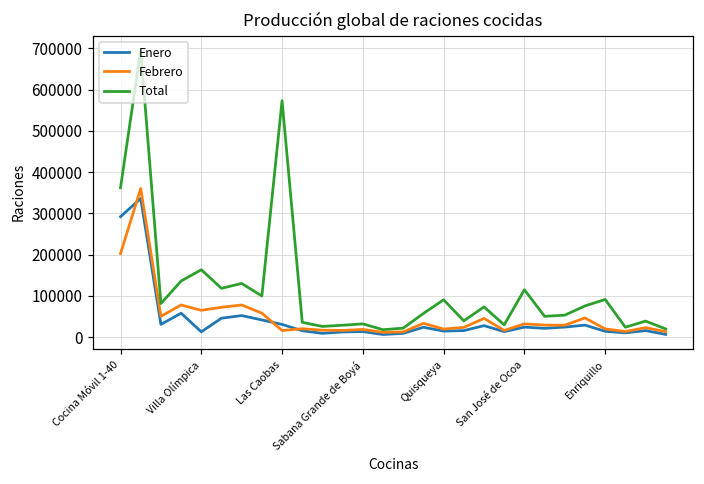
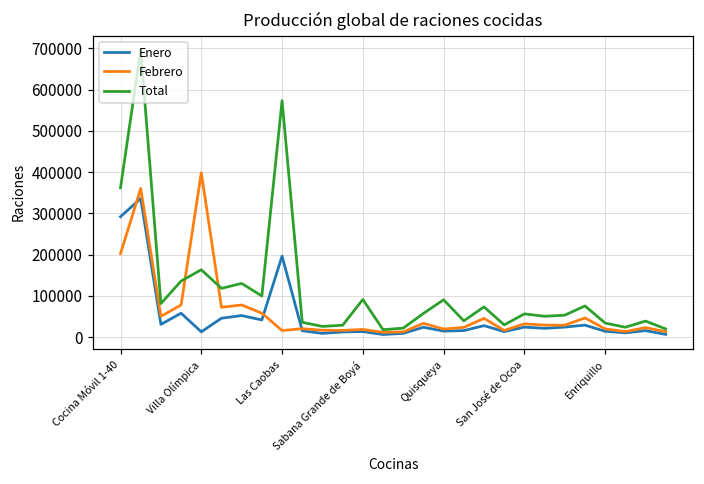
Febrero, Villa Olímpica: 70000 -> 400000
Enero, Las Caobas: 30000 -> 200000
Total, Sabana Grande de Boyá: 30000 -> 90000
Total, San José de Ocoa: 110000 -> 60000
Total, Enriquillo: 90000 -> 30000
